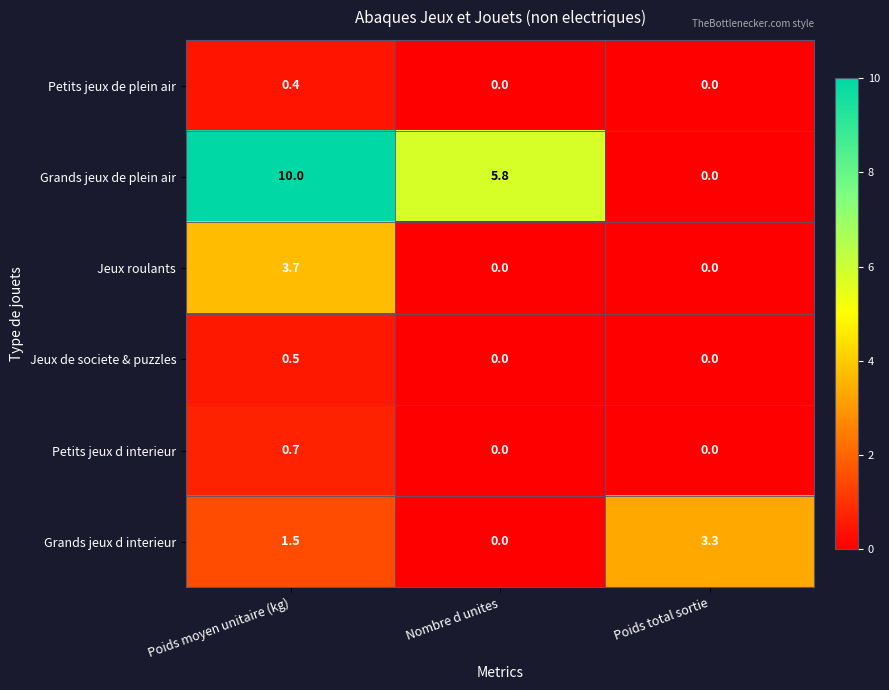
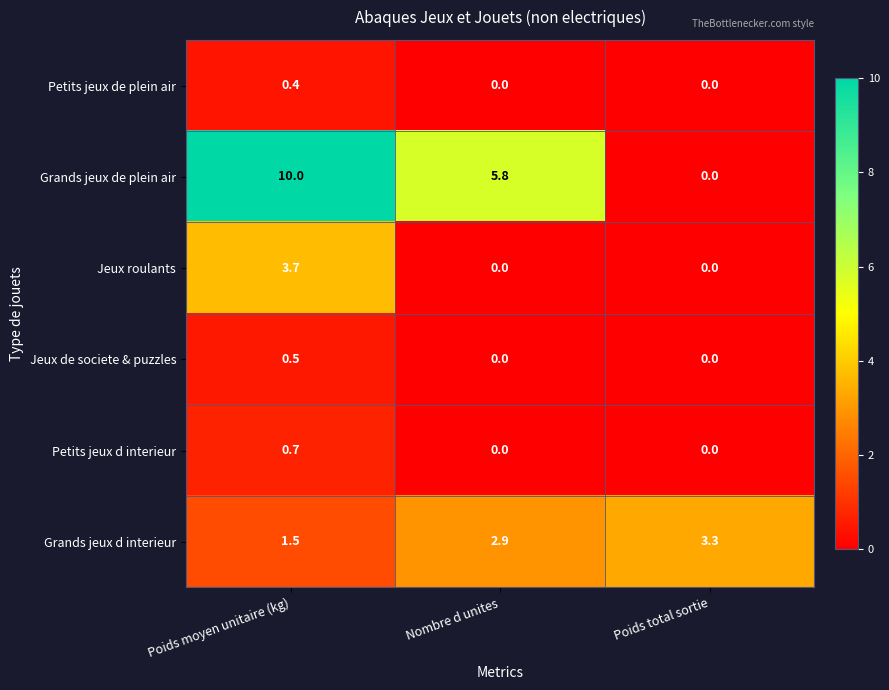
Grands jeux d interieur, Nombre d unites: 0.0 -> 2.9
